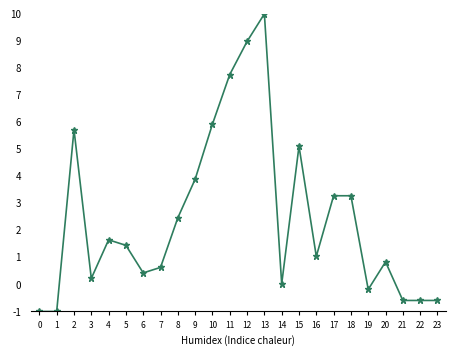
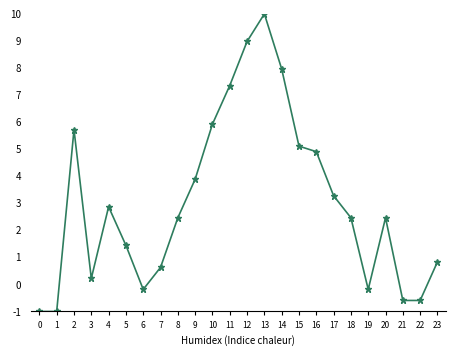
4: 1.6 -> 2.9
6: 0.4 -> -0.2
11: 7.8 -> 7.4
14: 0.0 -> 8.0
16: 1.0 -> 4.9
18: 3.3 -> 2.5
20: 0.8 -> 2.5
23: -0.6 -> 0.8
